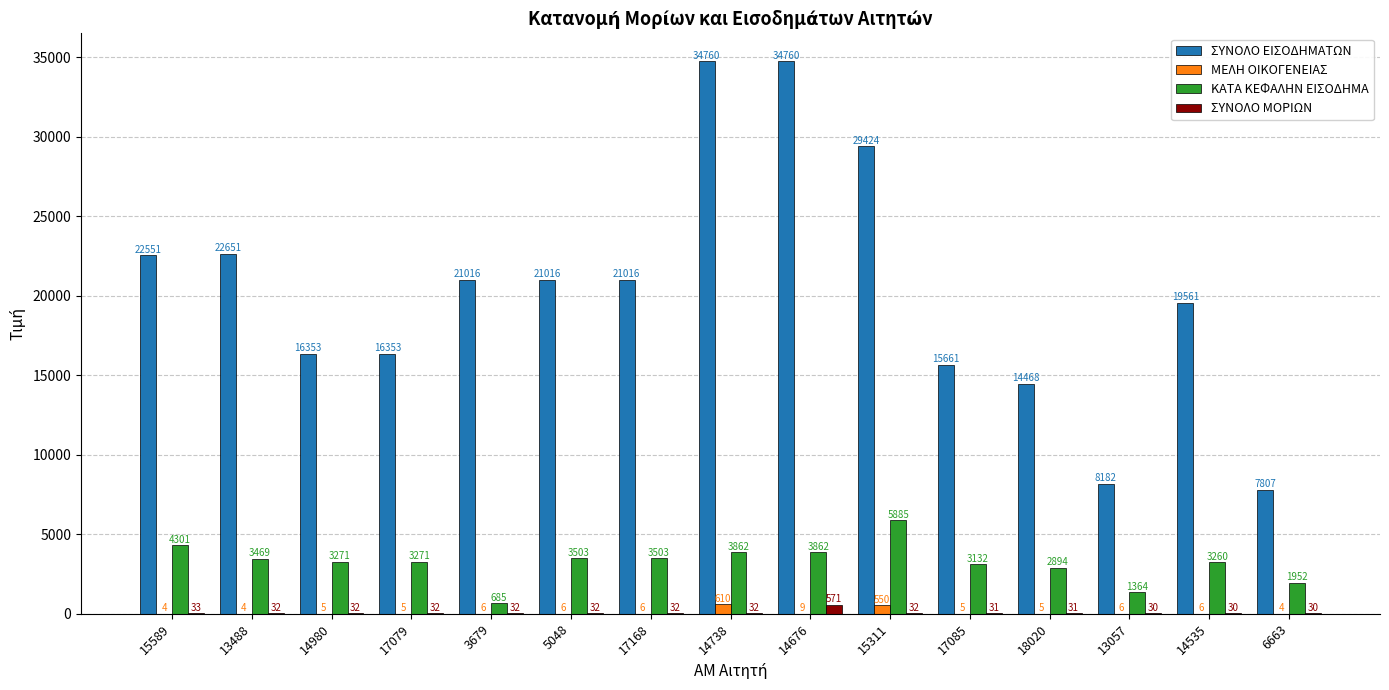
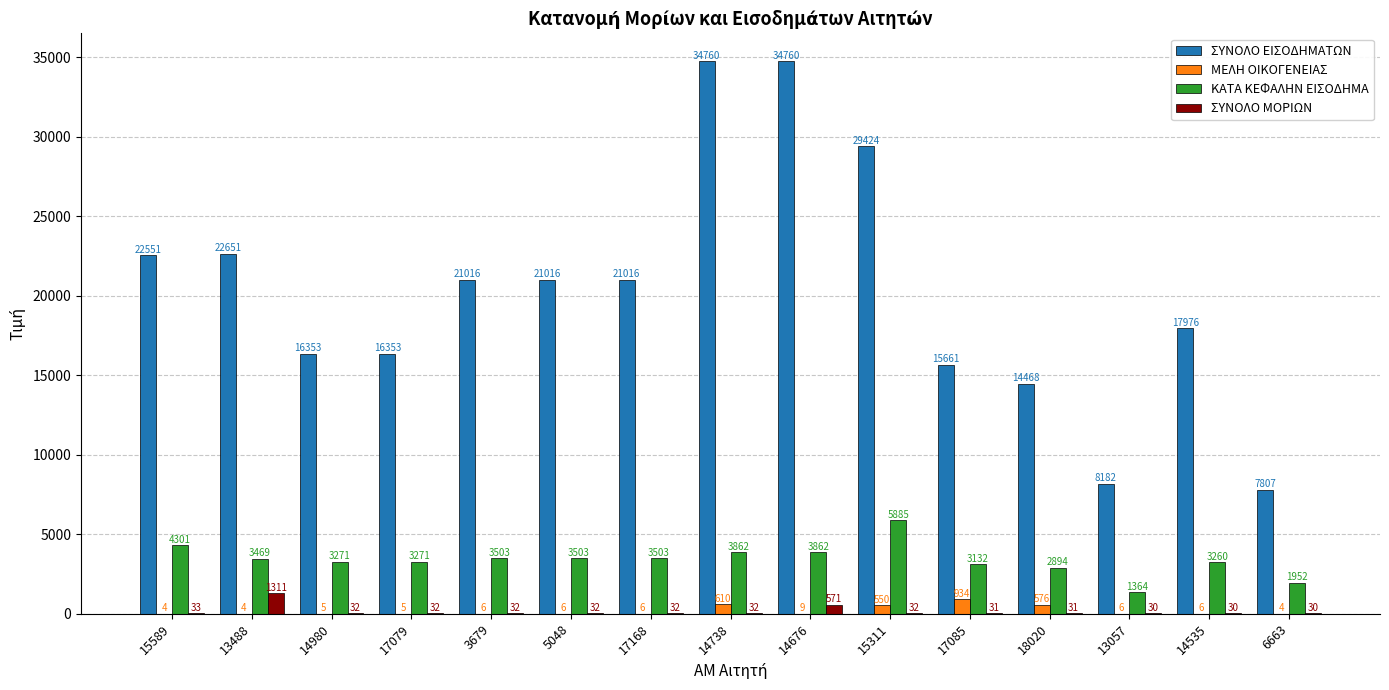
ΣΥΝΟΛΟ ΜΟΡΙΩΝ, 13488: 32 -> 1311
ΚΑΤΑ ΚΕΦΑΛΗΝ ΕΙΣΟΔΗΜΑ, 3679: 685 -> 3503
ΜΕΛΗ ΟΙΚΟΓΕΝΕΙΑΣ, 17085: 5 -> 934
ΜΕΛΗ ΟΙΚΟΓΕΝΕΙΑΣ, 18020: 5 -> 576
ΣΥΝΟΛΟ ΕΙΣΟΔΗΜΑΤΩΝ, 14535: 19561 -> 17976
